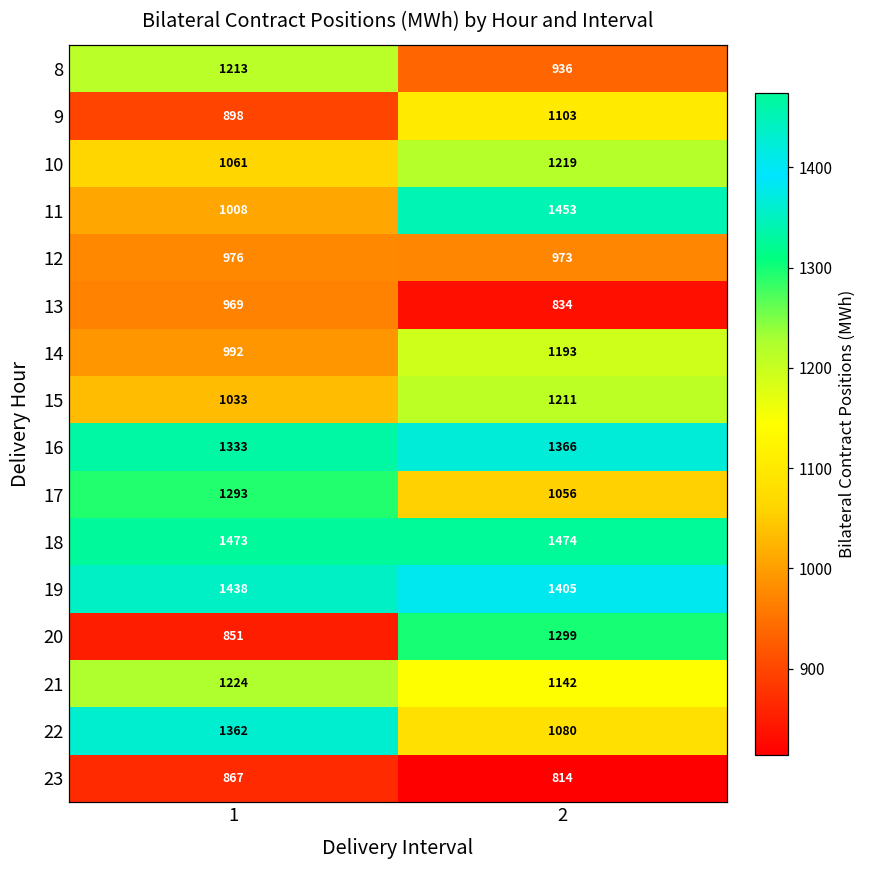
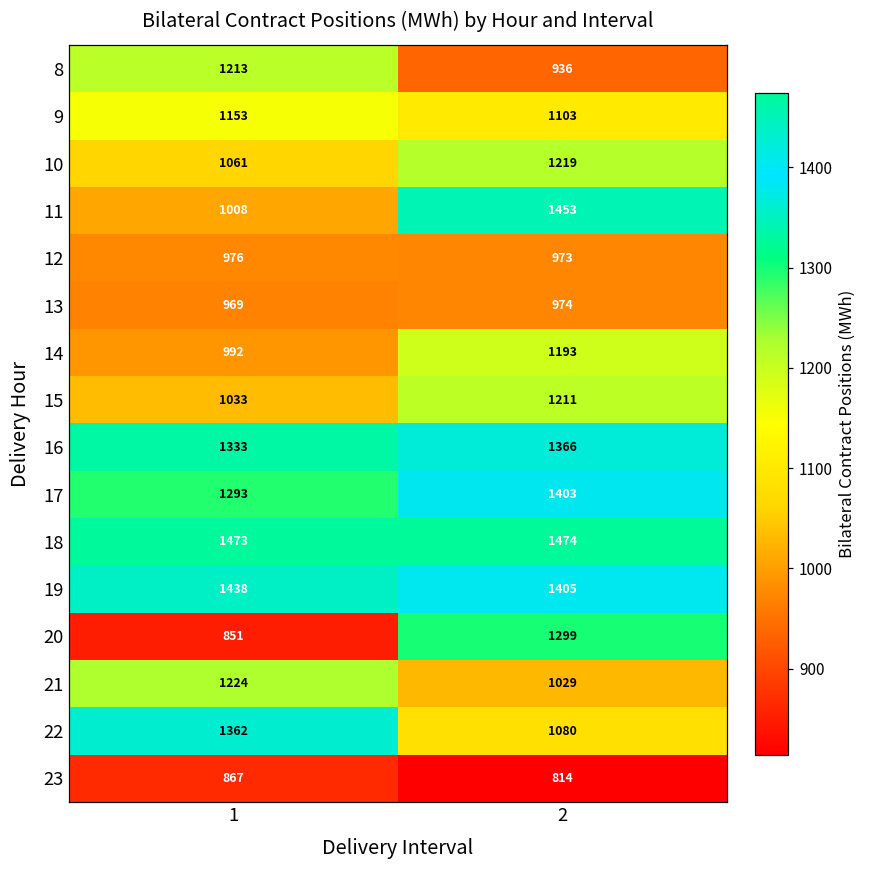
9, 1: 898 -> 1153
13, 2: 834 -> 974
17, 2: 1056 -> 1403
21, 2: 1142 -> 1029
